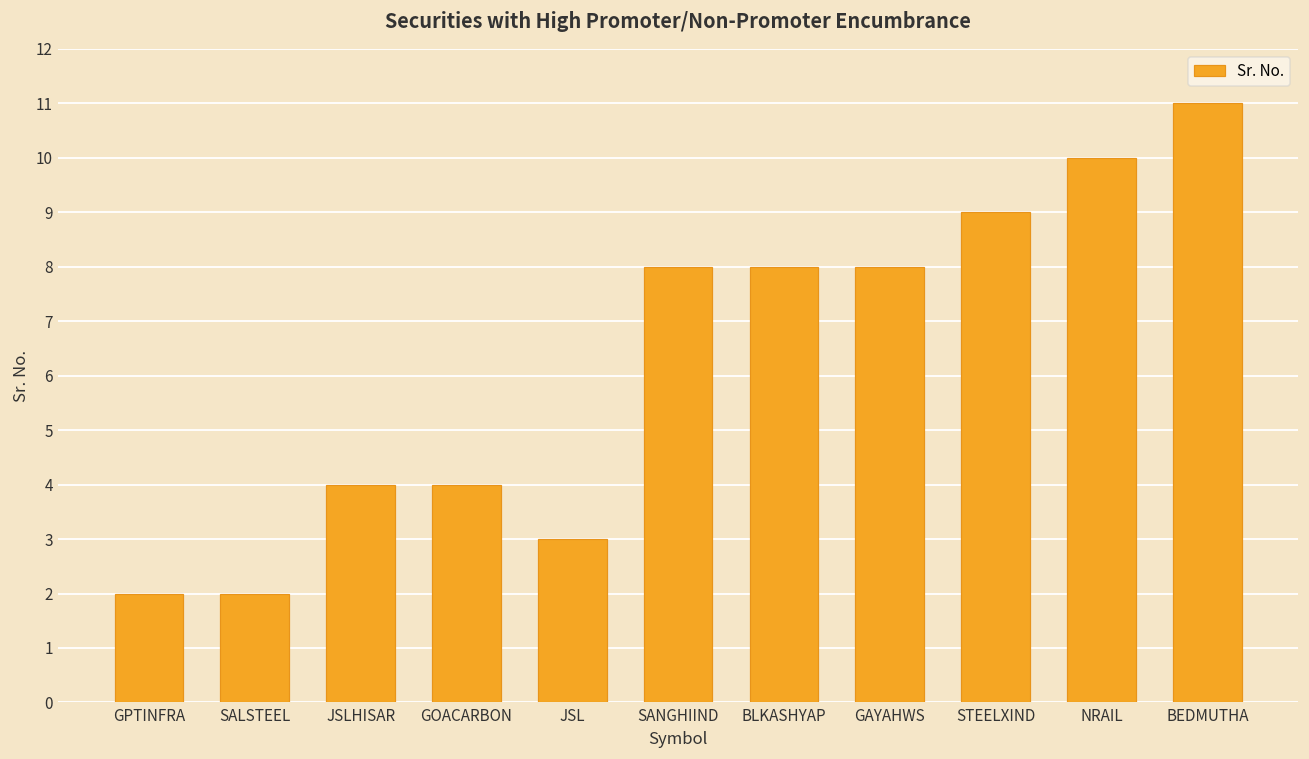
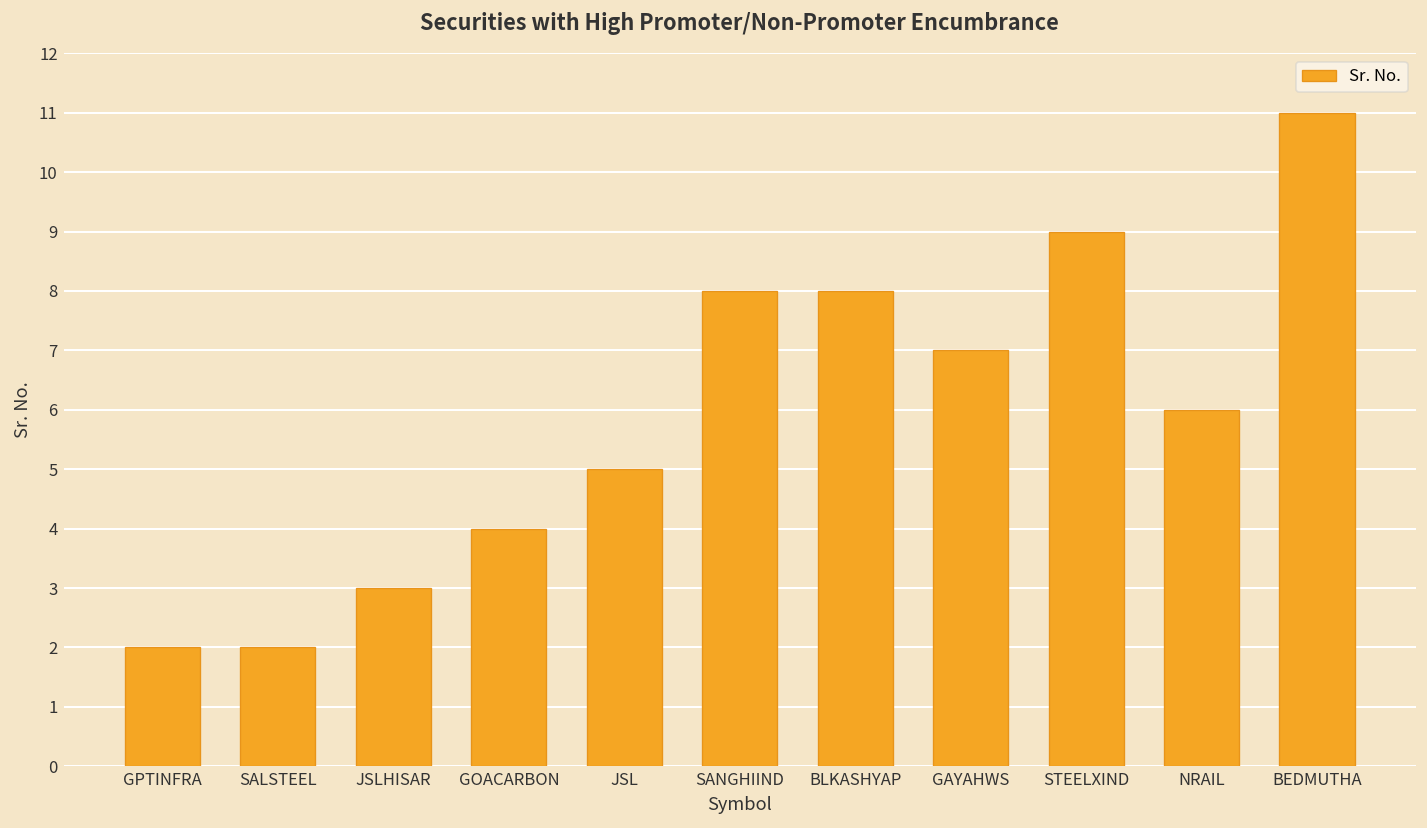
JSLHISAR: 4 -> 3
JSL: 3 -> 5
GAYAHWS: 8 -> 7
NRAIL: 10 -> 6
